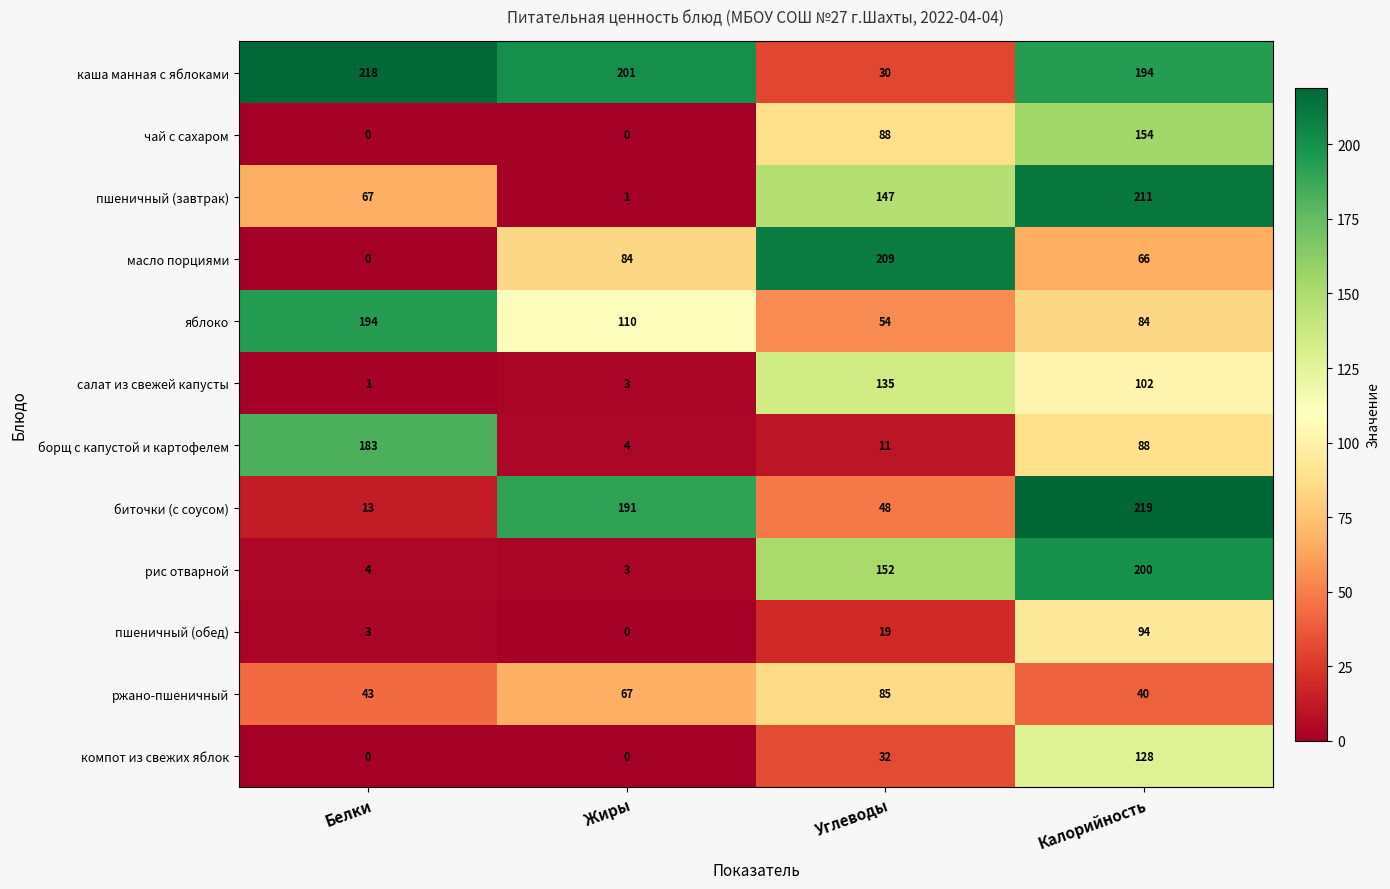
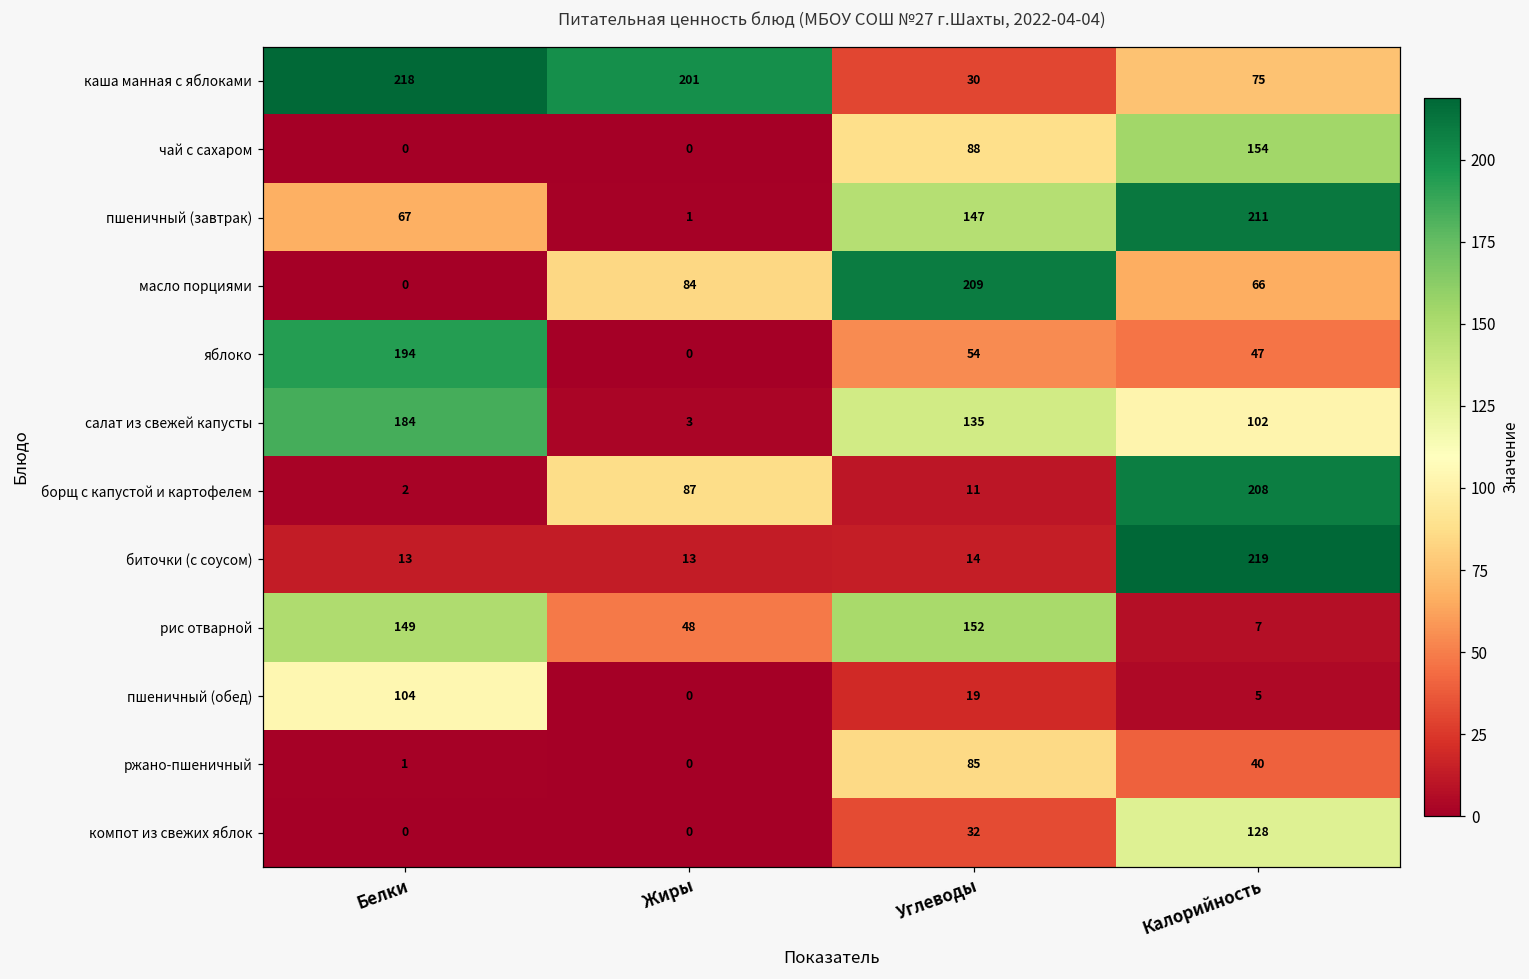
каша манная с яблоками, Калорийность: 194 -> 75
яблоко, Жиры: 110 -> 0
яблоко, Калорийность: 84 -> 47
салат из свежей капусты, Белки: 1 -> 184
борщ с капустой и картофелем, Белки: 183 -> 2
борщ с капустой и картофелем, Жиры: 4 -> 87
борщ с капустой и картофелем, Калорийность: 88 -> 208
биточки (с соусом), Жиры: 191 -> 13
биточки (с соусом), Углеводы: 48 -> 14
рис отварной, Белки: 4 -> 149
рис отварной, Жиры: 3 -> 48
рис отварной, Калорийность: 200 -> 7
пшеничный (обед), Белки: 3 -> 104
пшеничный (обед), Калорийность: 94 -> 5
ржано-пшеничный, Белки: 43 -> 1
ржано-пшеничный, Жиры: 67 -> 0
